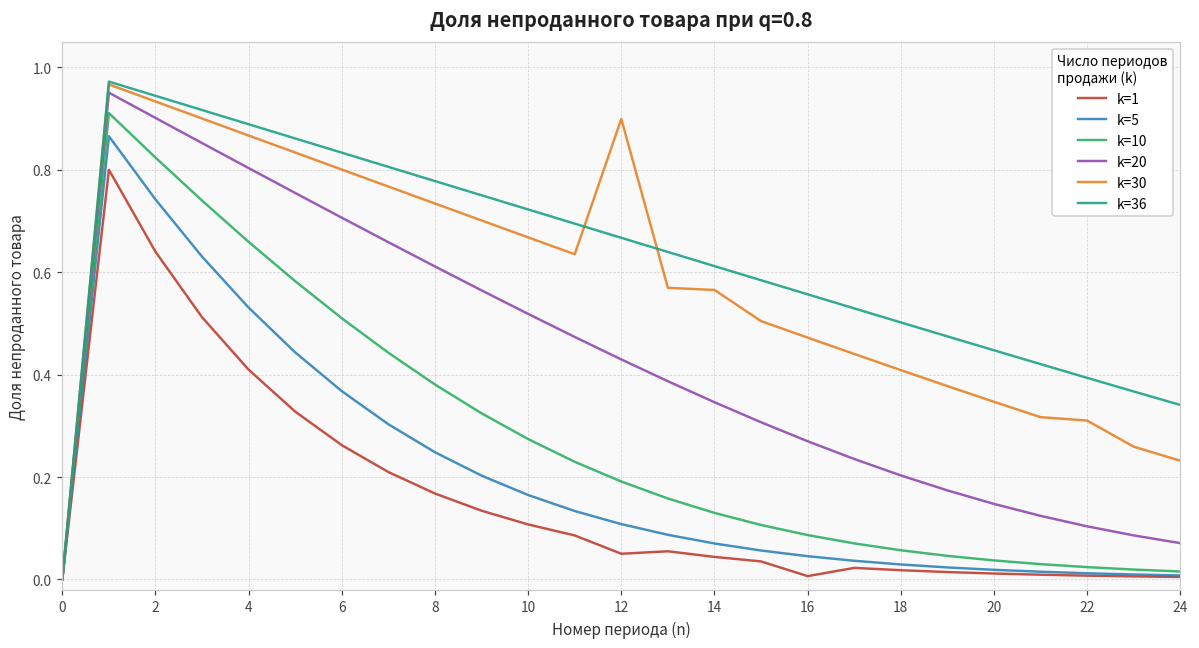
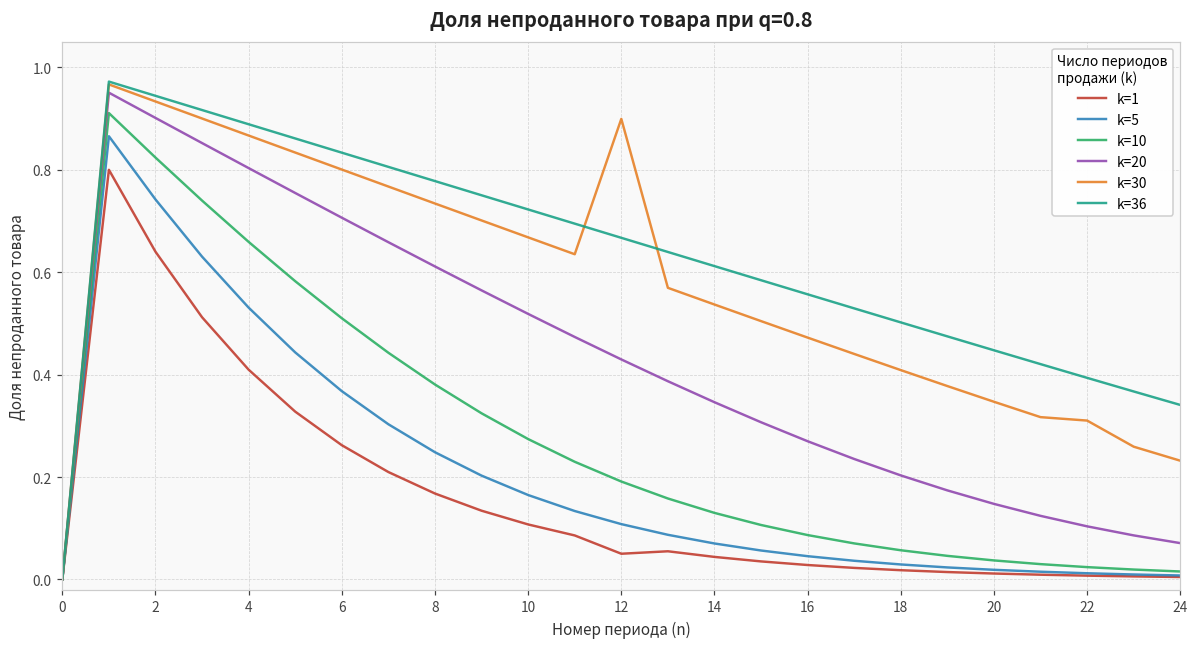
k=30, 14: 0.57 -> 0.54
k=1, 16: 0.01 -> 0.03
